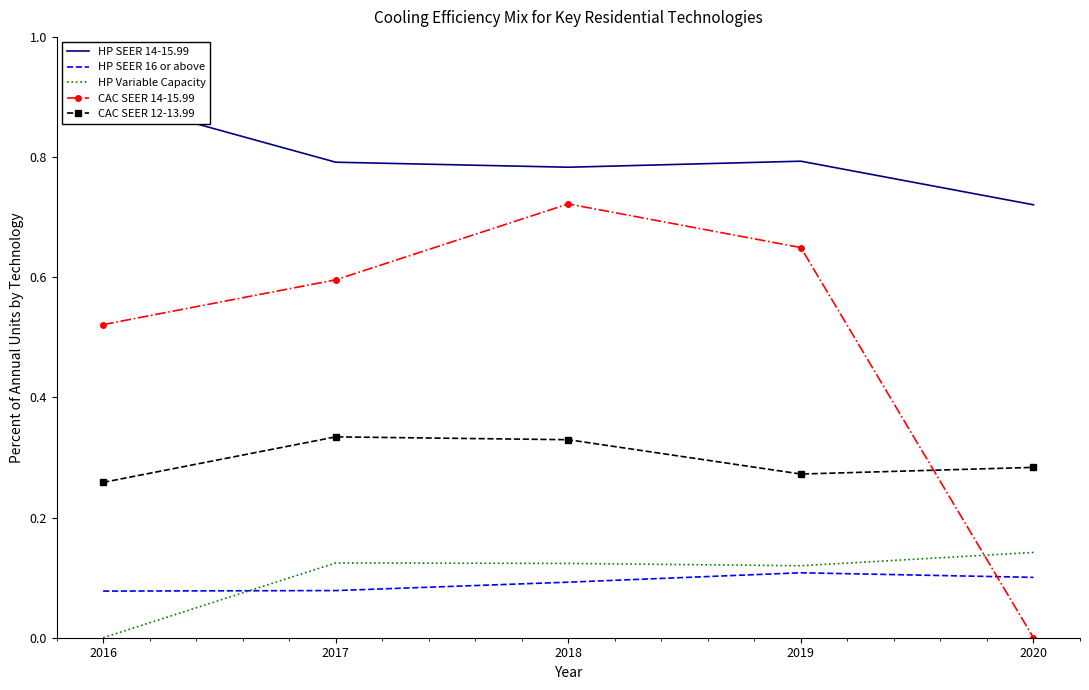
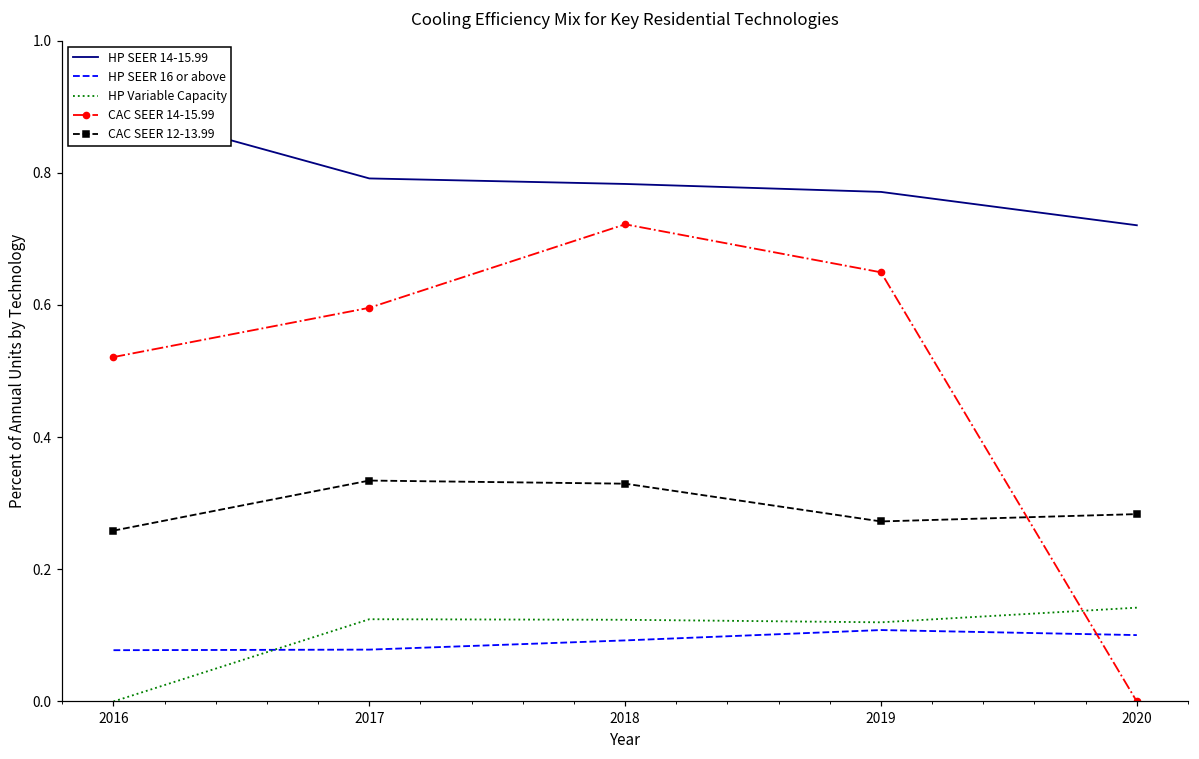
HP SEER 14-15.99, 2019: 0.79 -> 0.77
